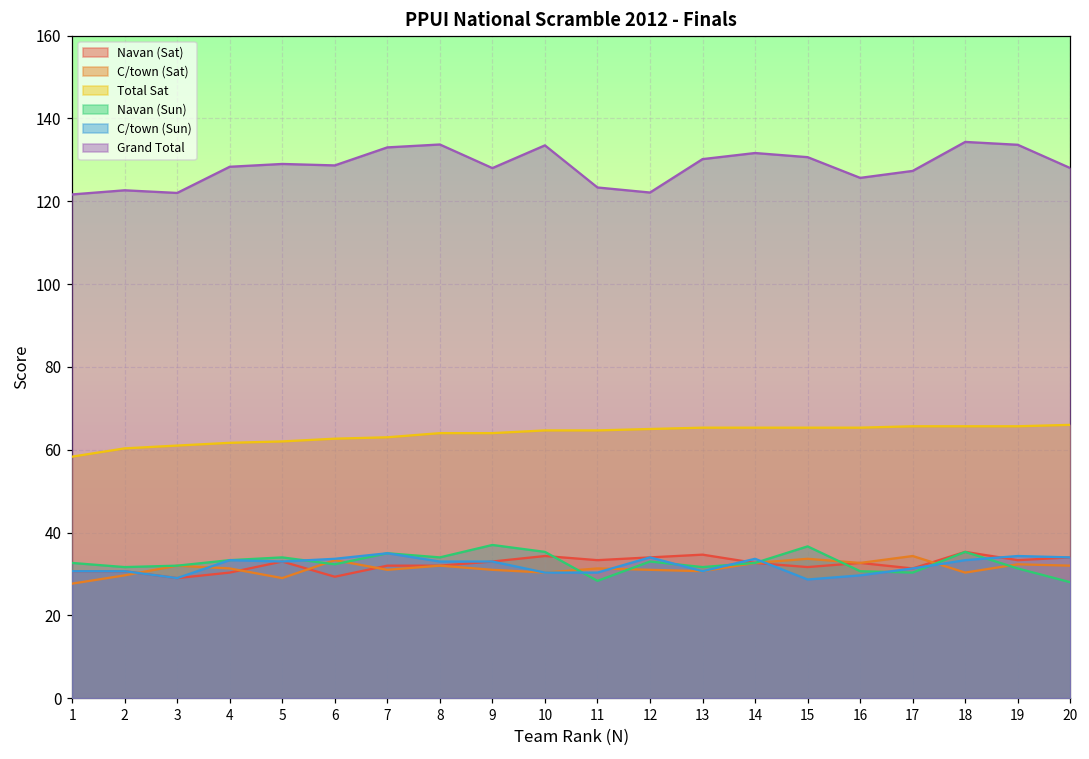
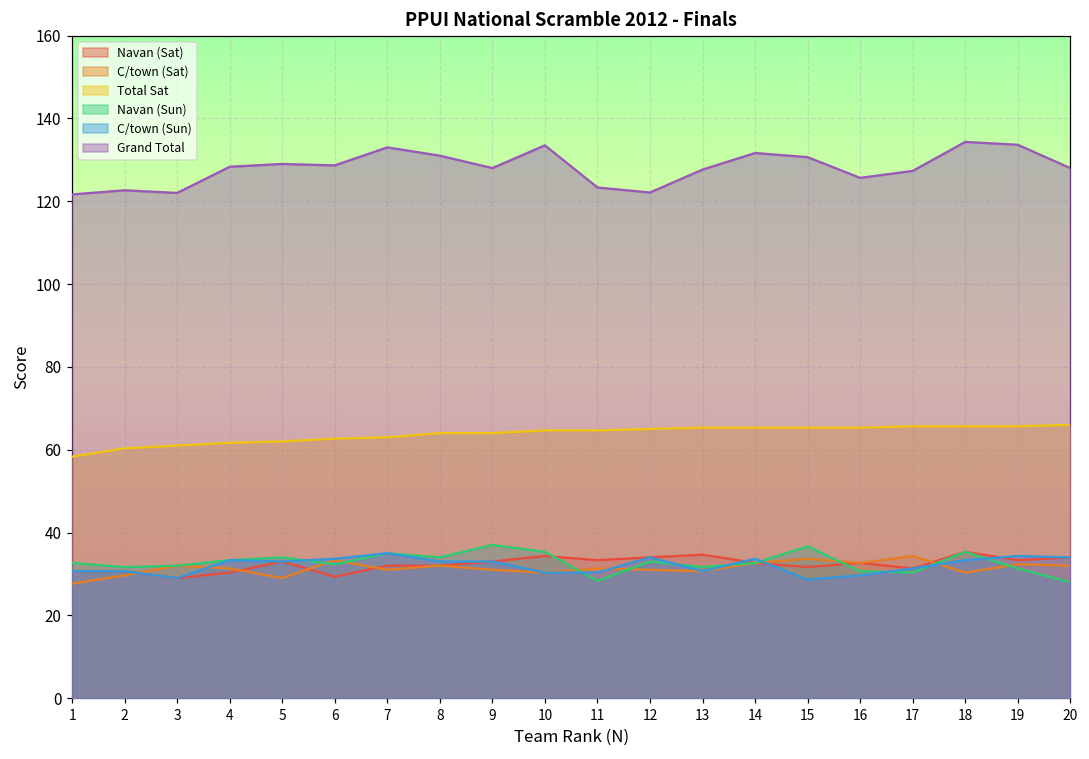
Grand Total, 8: 134 -> 131
Grand Total, 13: 130 -> 128
